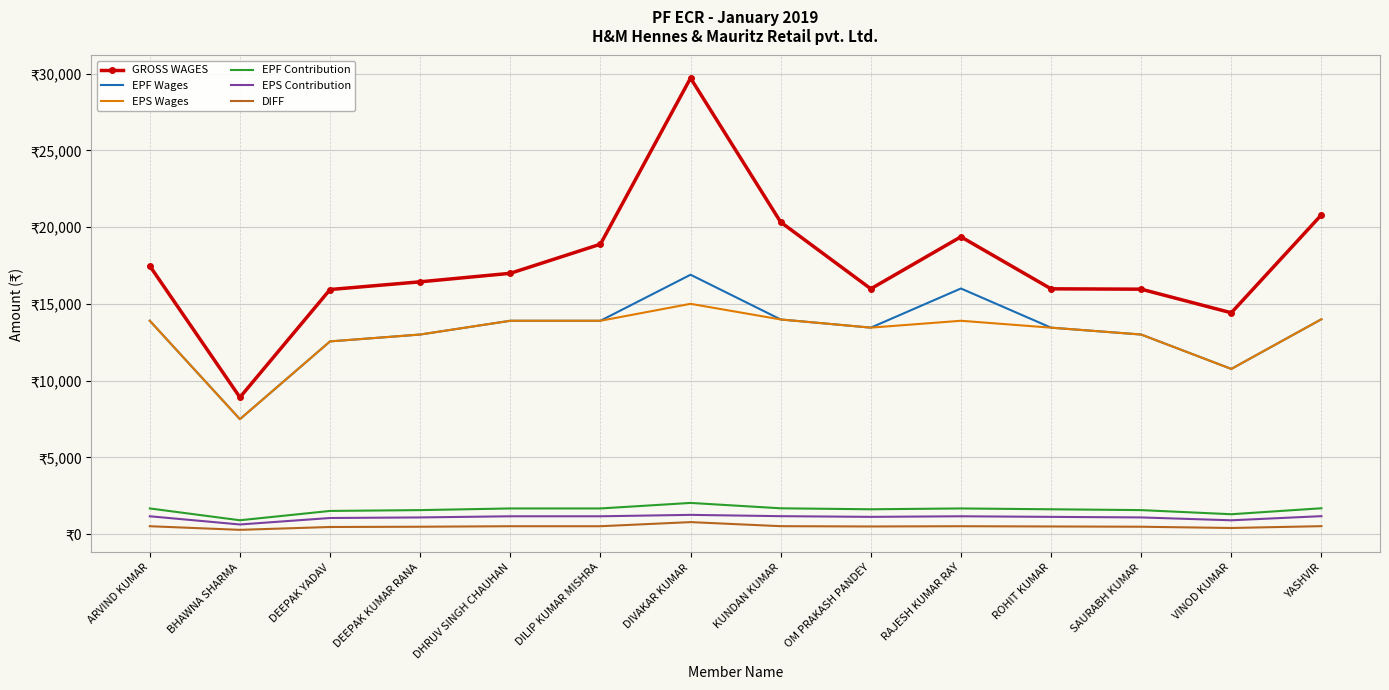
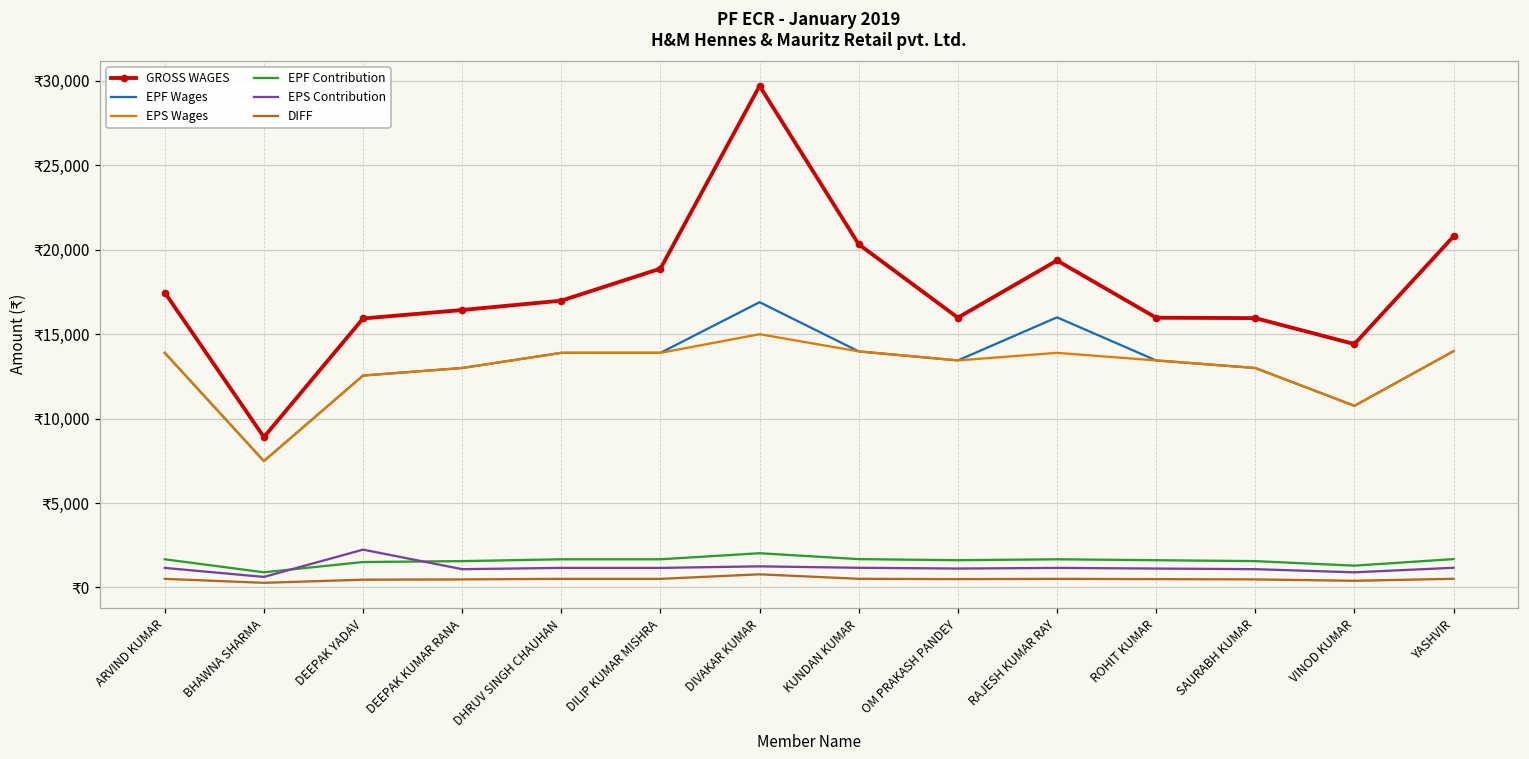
EPS Contribution, DEEPAK YADAV: ₹1,000 -> ₹2,200
